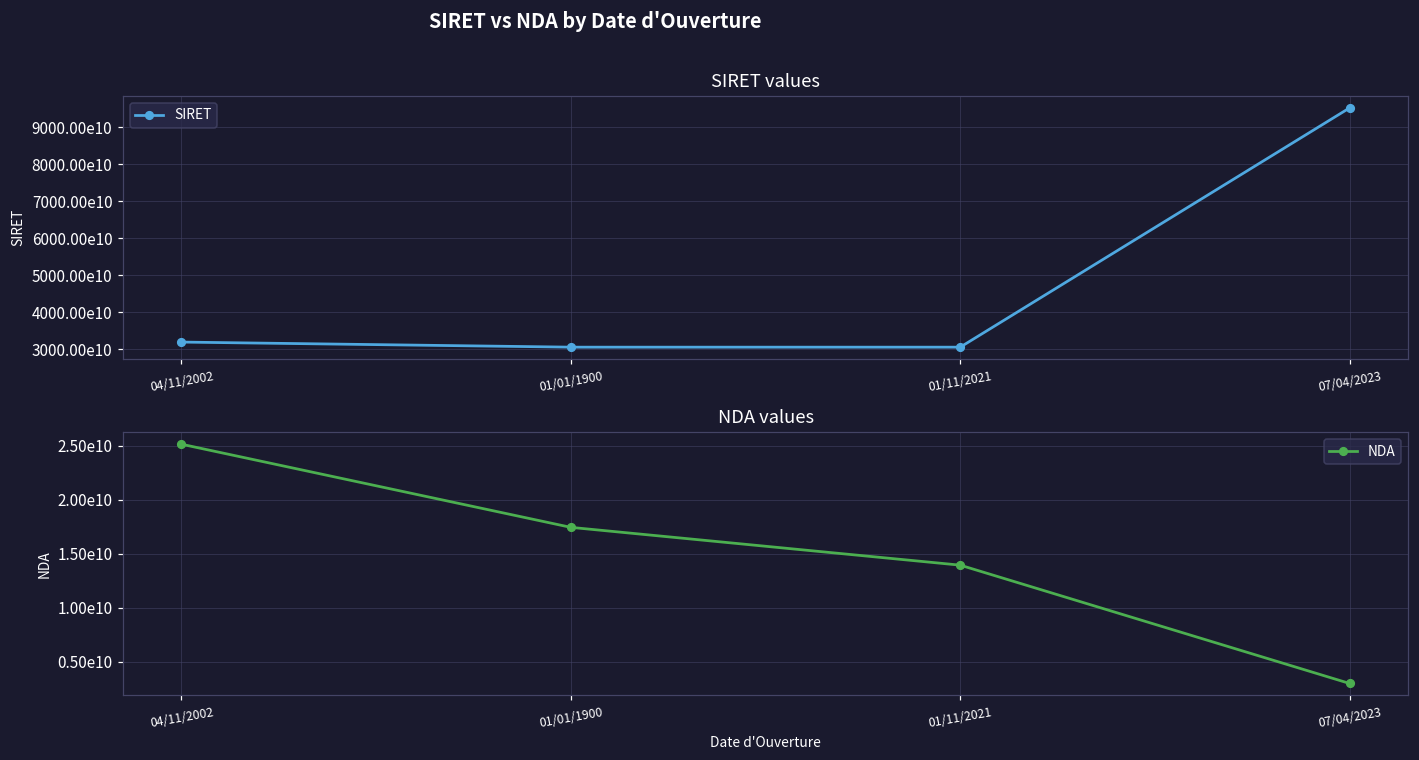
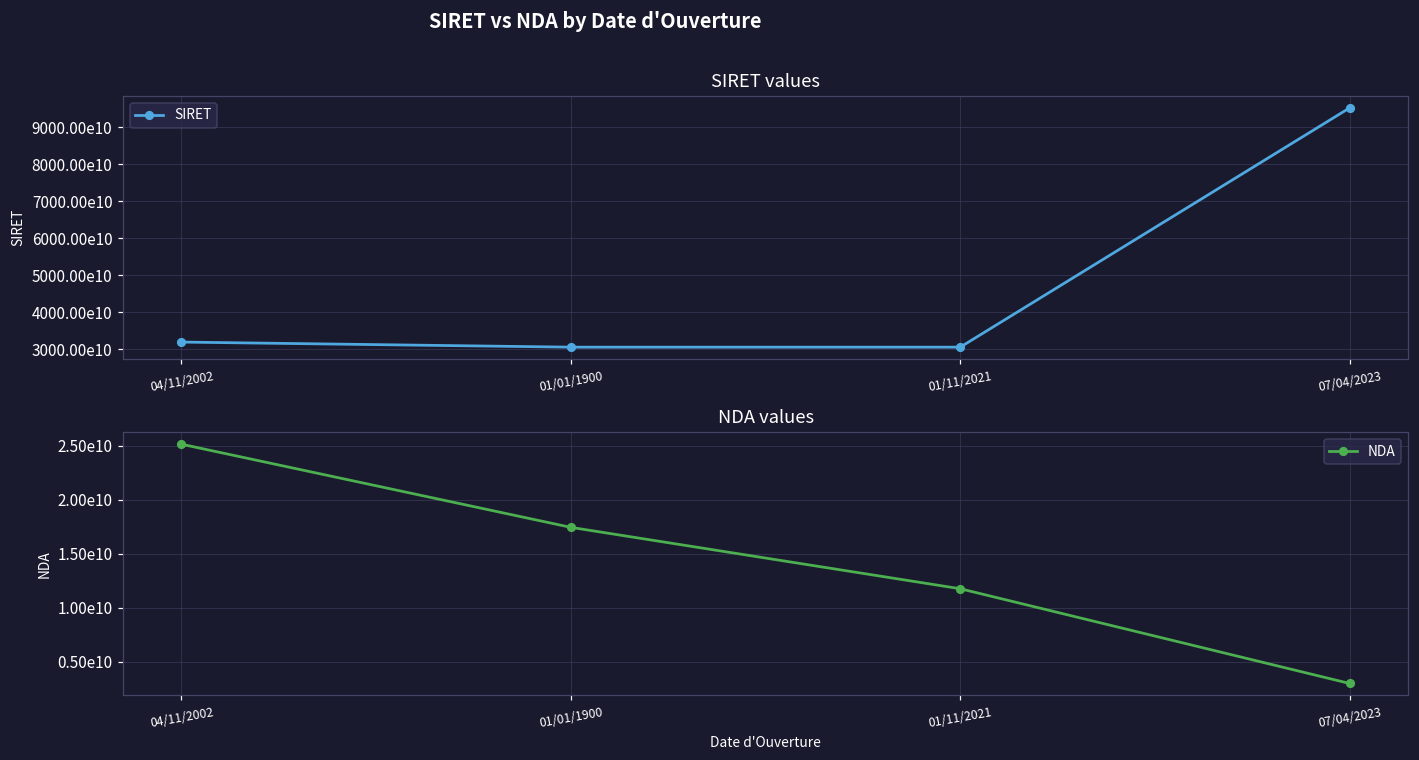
NDA values, 01/11/2021: 14000000000 -> 12000000000
